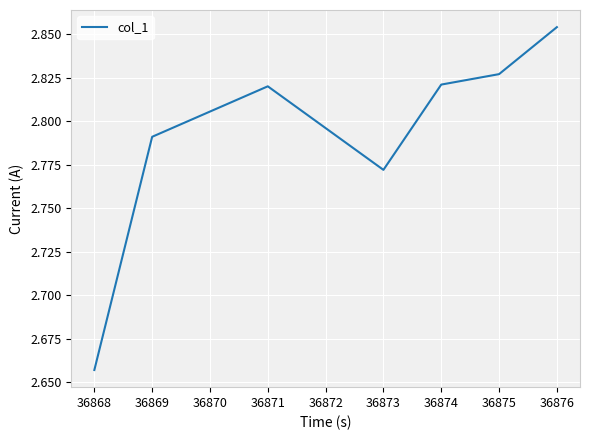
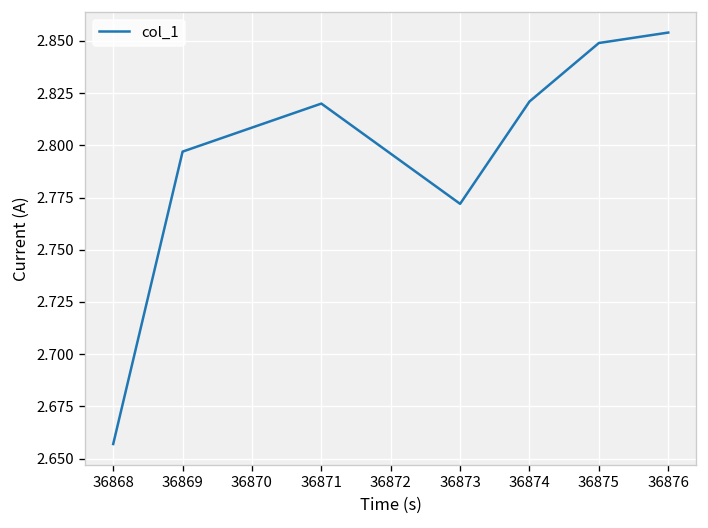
36869: 2.791 -> 2.797
36875: 2.827 -> 2.849
